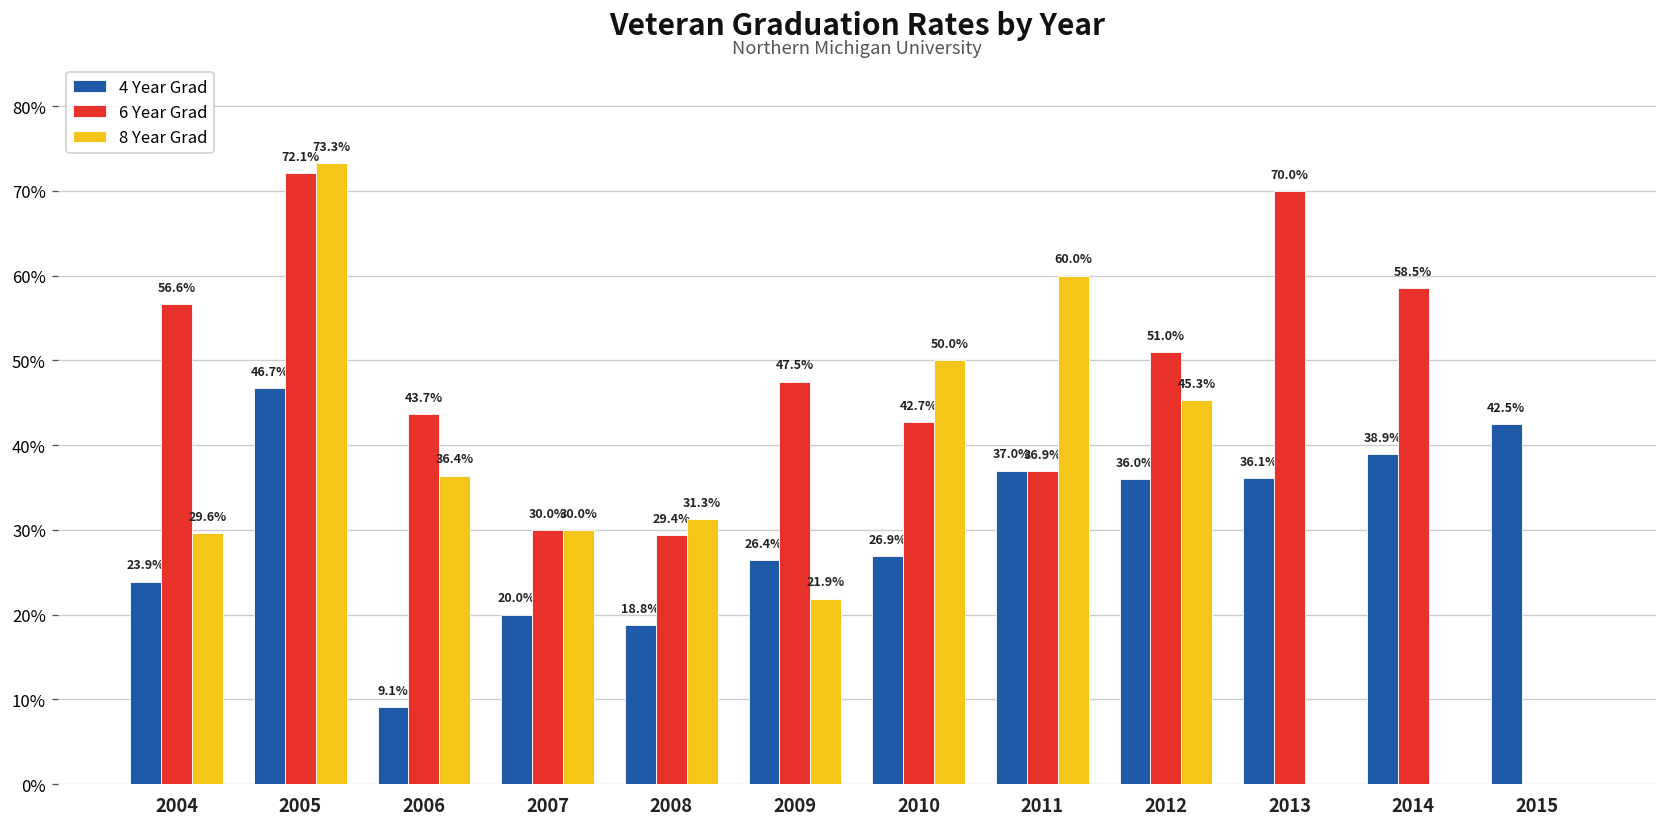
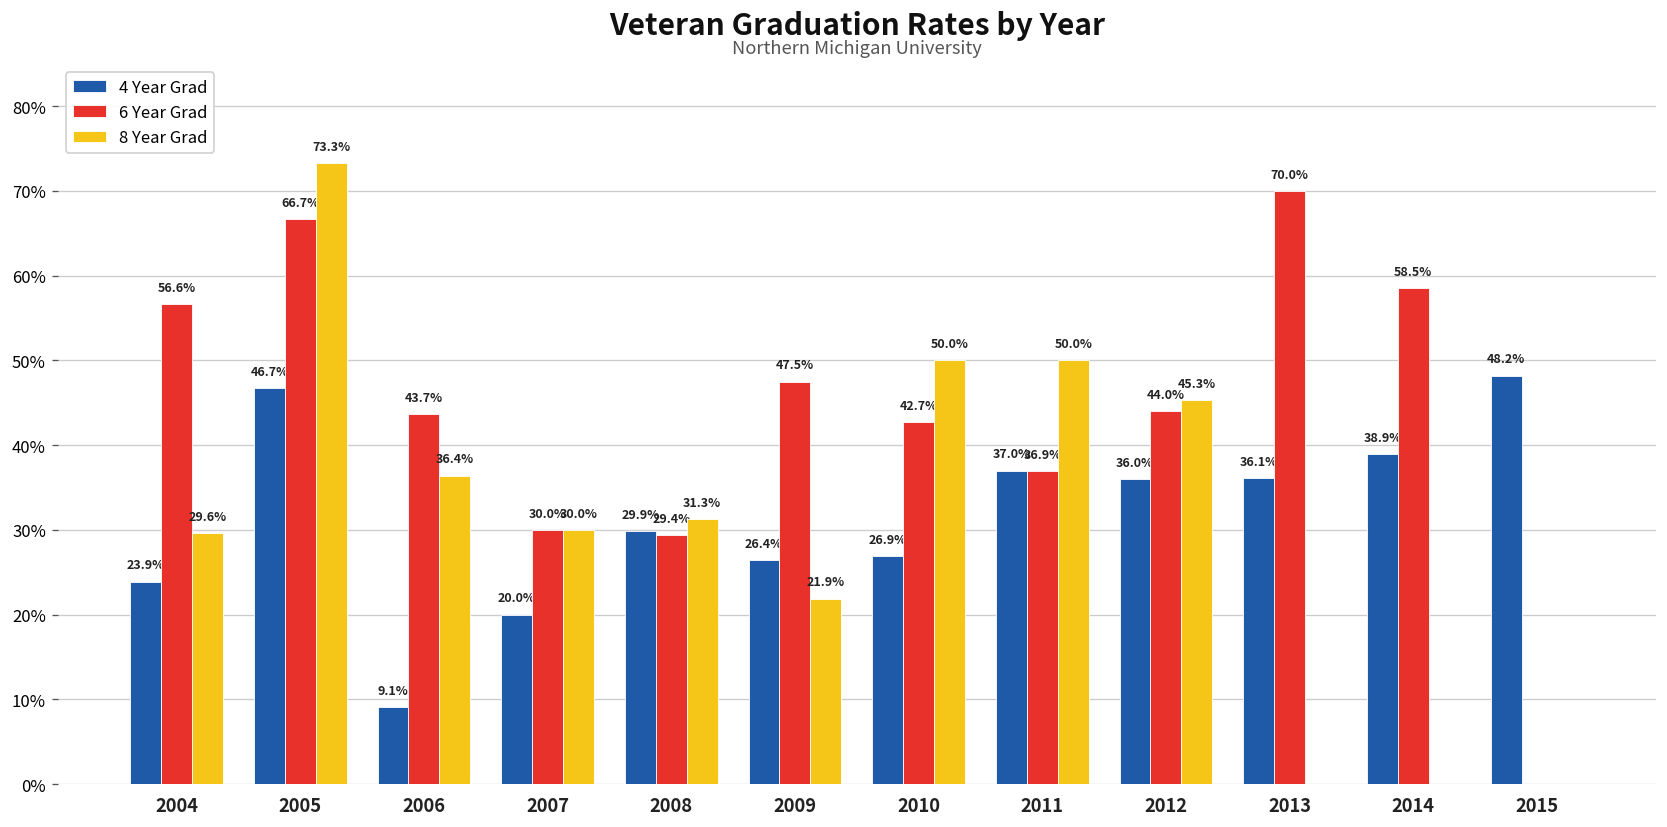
6 Year Grad, 2005: 72.1% -> 66.7%
4 Year Grad, 2008: 18.8% -> 29.9%
8 Year Grad, 2011: 60.0% -> 50.0%
6 Year Grad, 2012: 51.0% -> 44.0%
4 Year Grad, 2015: 42.5% -> 48.2%
